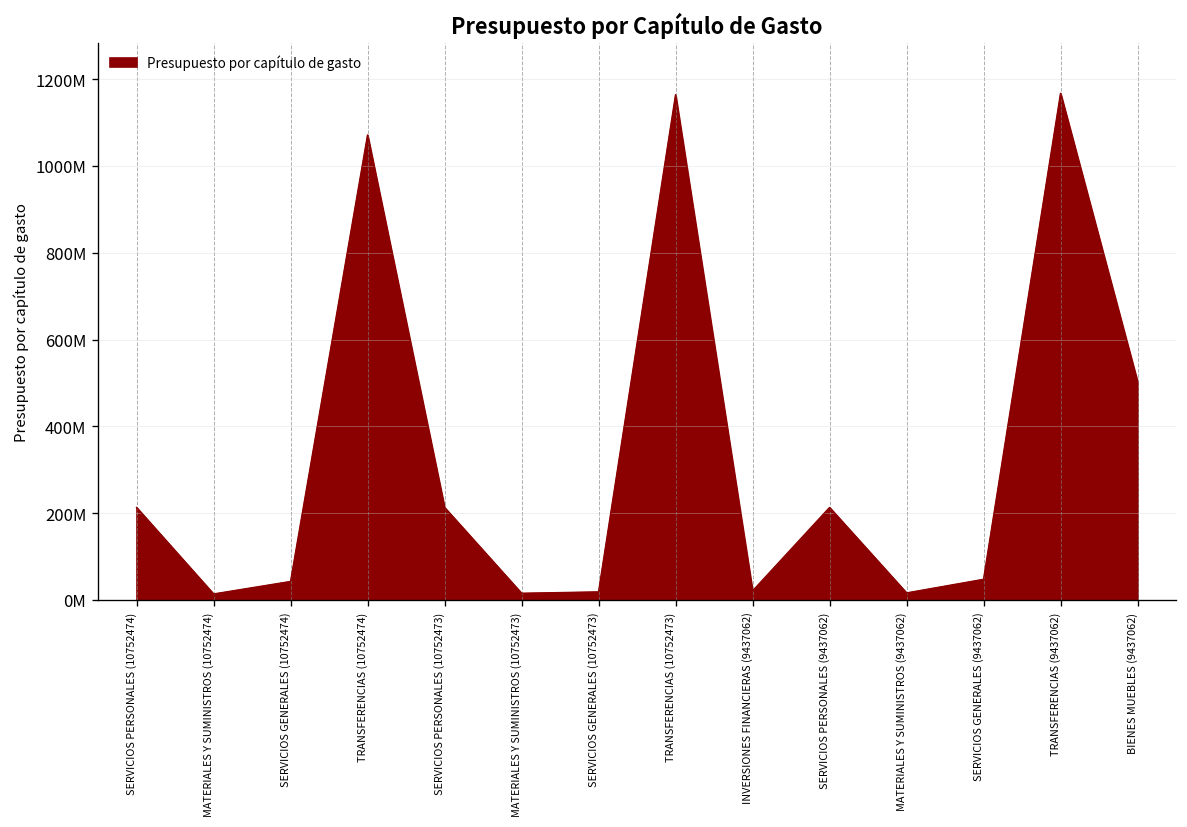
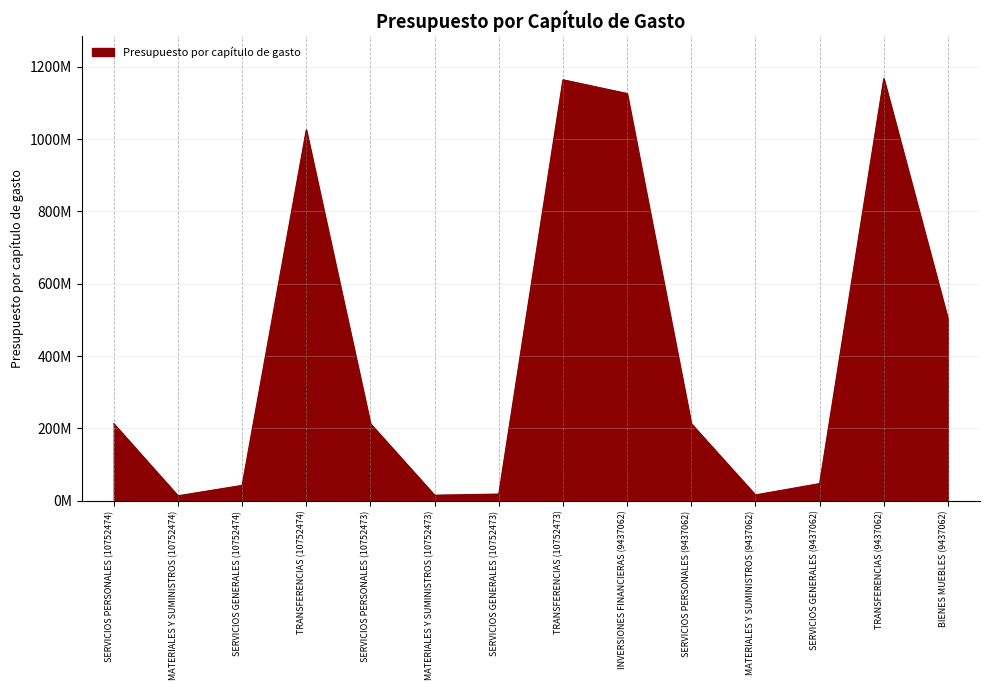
TRANSFERENCIAS (10752474): 1070000000 -> 1030000000
INVERSIONES FINANCIERAS (9437062): 20000000 -> 1130000000
